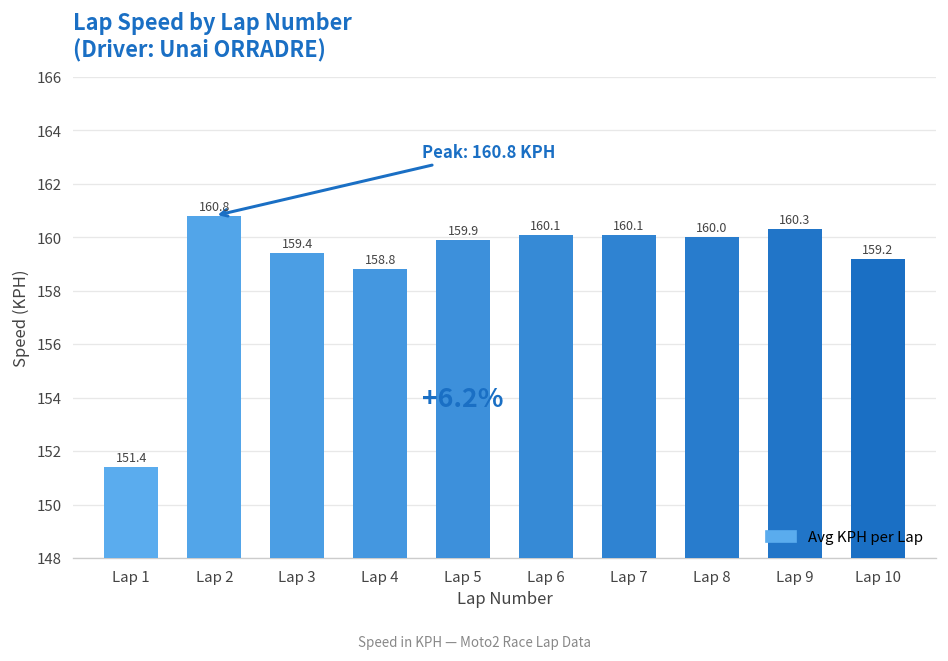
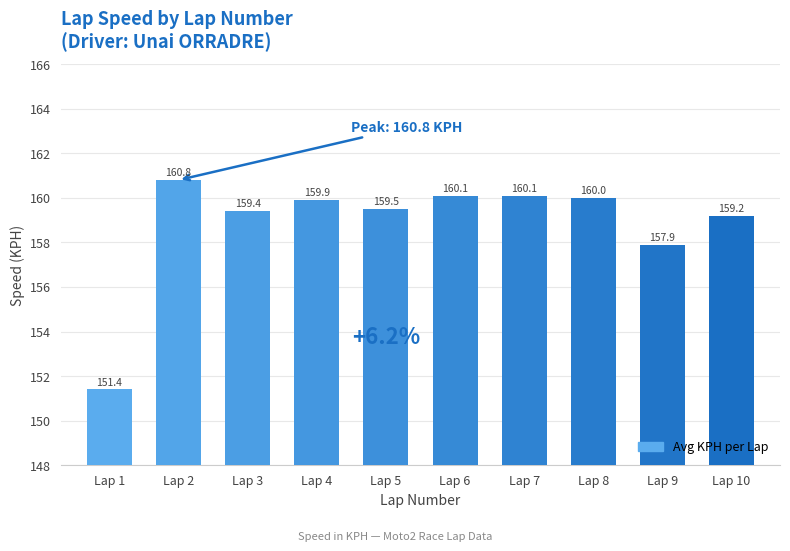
Lap 4: 158.8 -> 159.9
Lap 5: 159.9 -> 159.5
Lap 9: 160.3 -> 157.9
